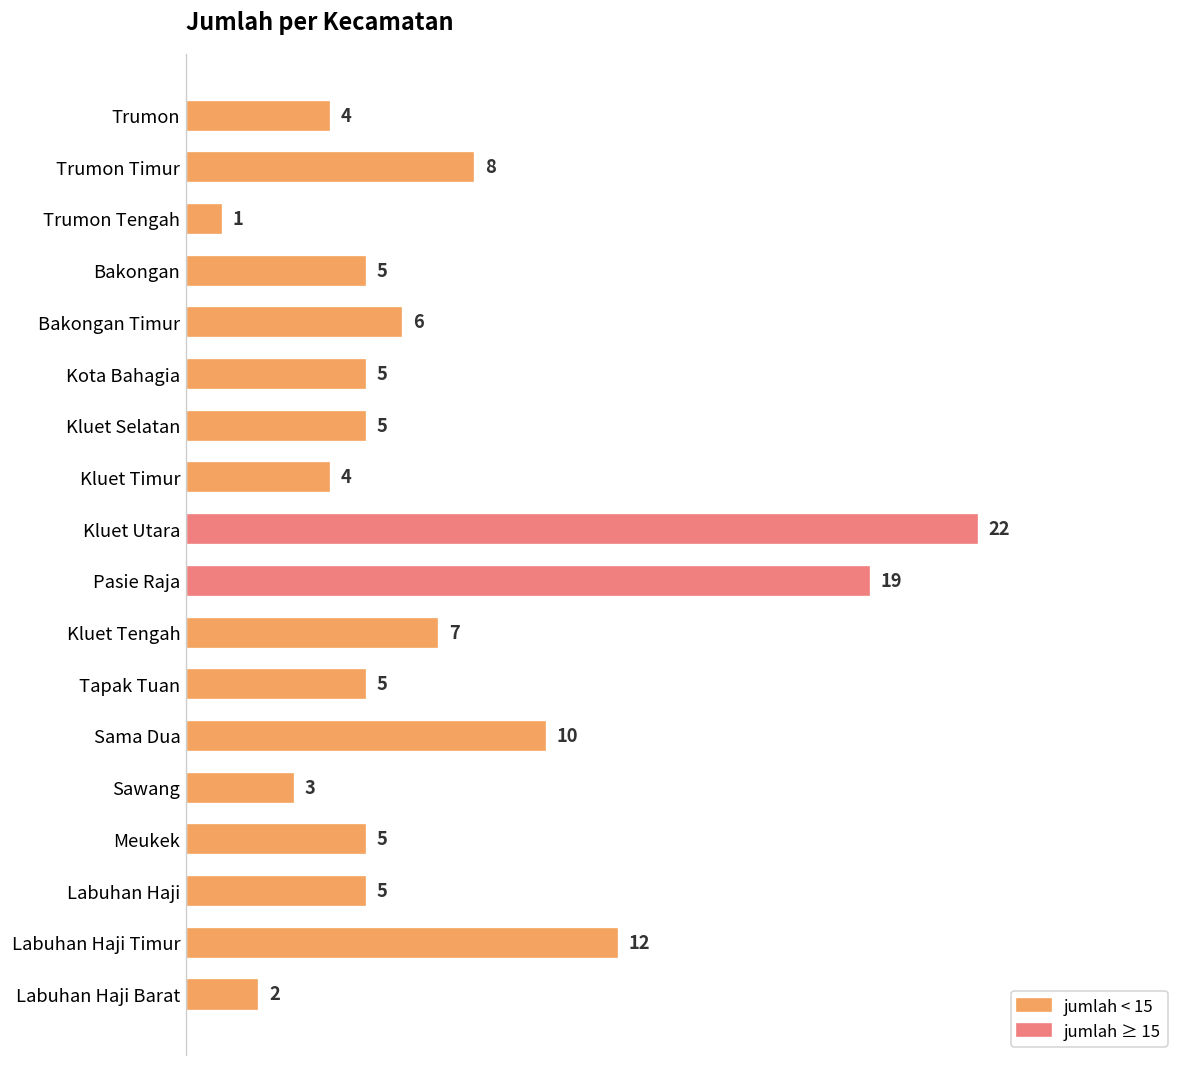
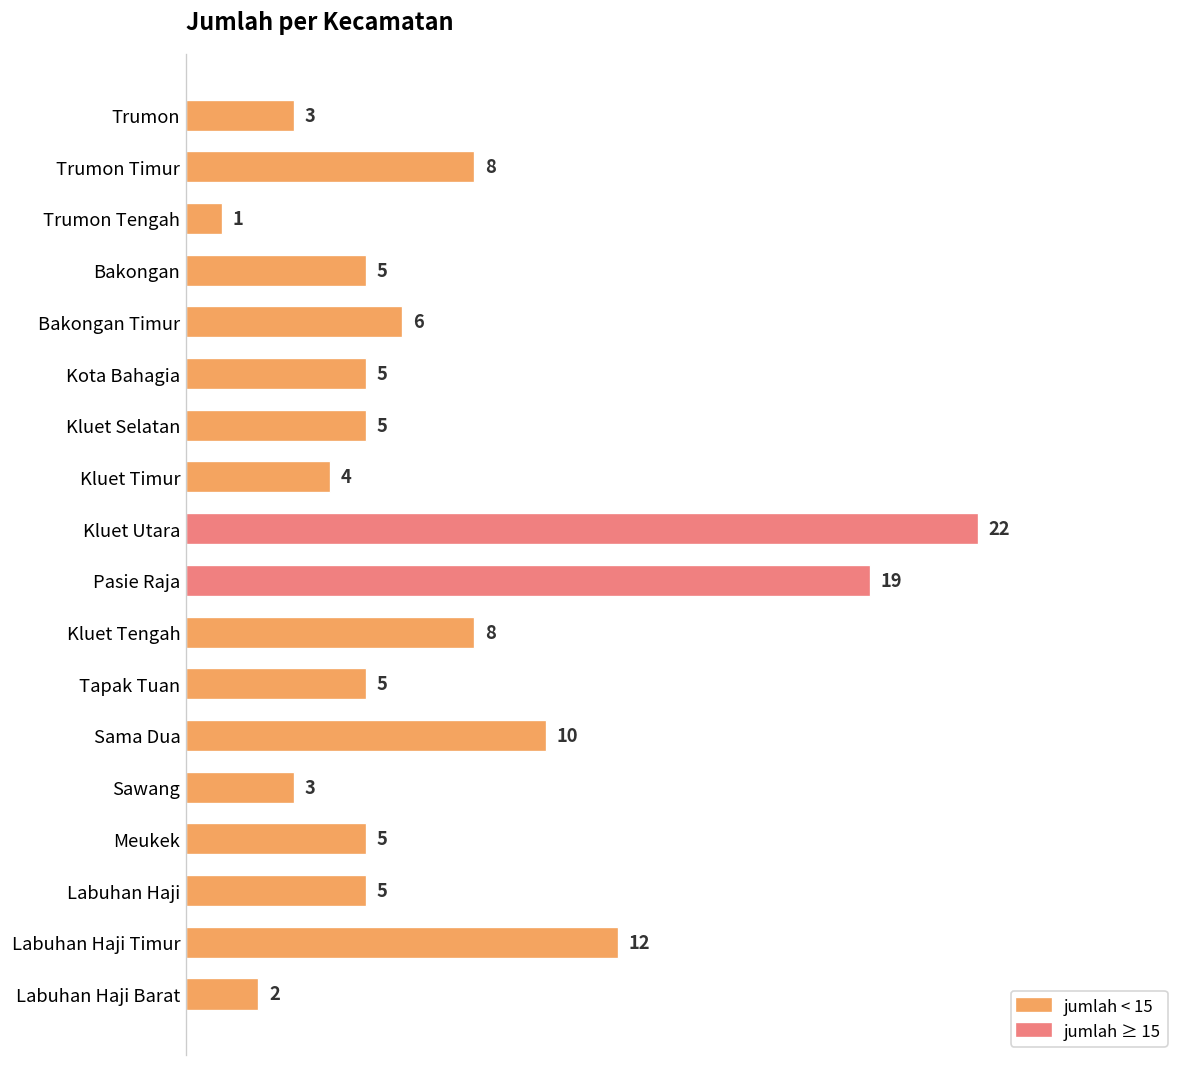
Trumon: 4 -> 3
Kluet Tengah: 7 -> 8
